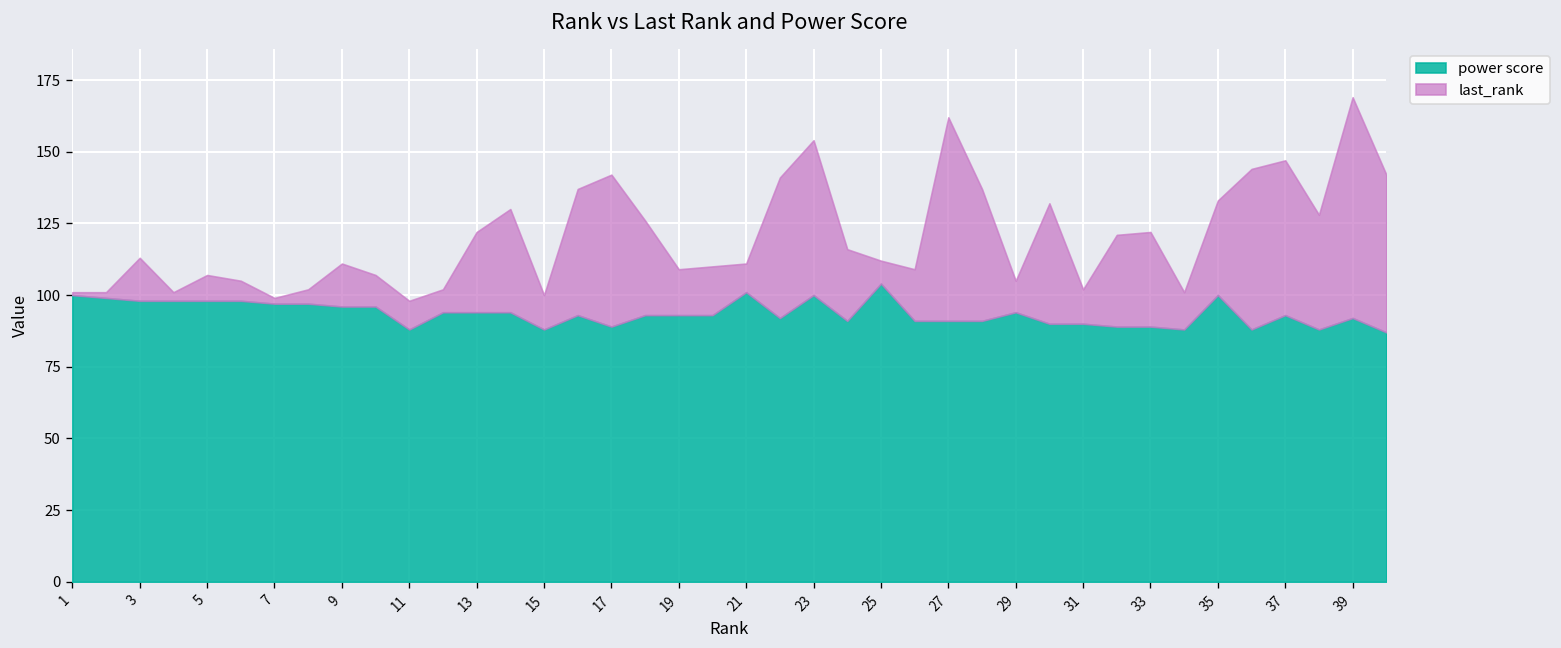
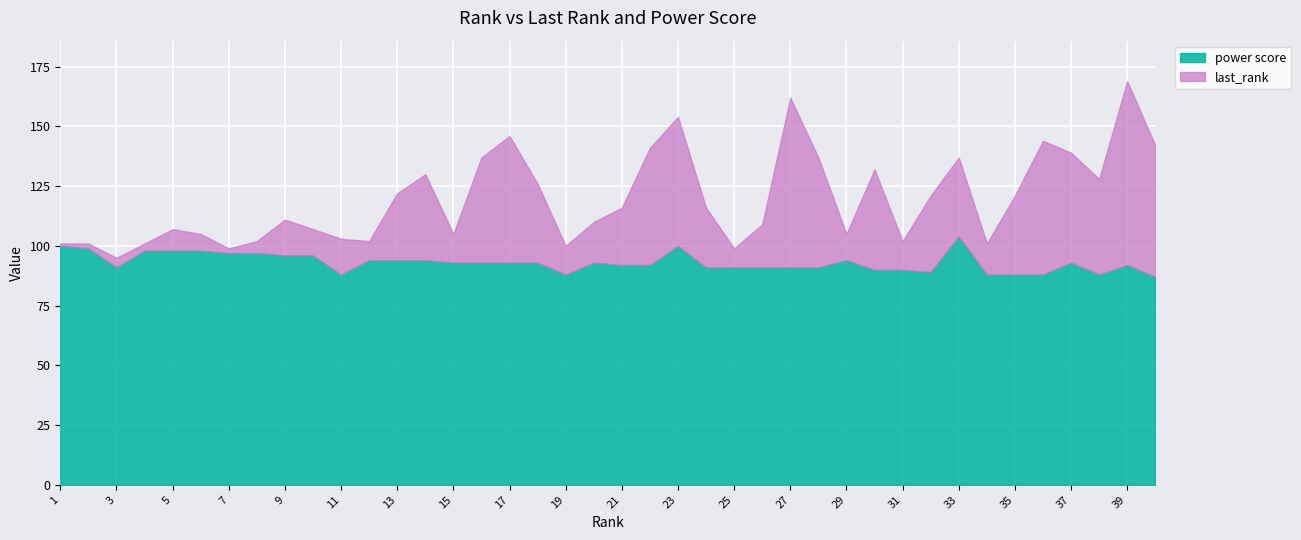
power score, 3: 98 -> 91
last_rank, 3: 15 -> 4
last_rank, 11: 10 -> 15
power score, 15: 88 -> 93
power score, 17: 89 -> 93
power score, 19: 93 -> 88
last_rank, 19: 16 -> 12
power score, 21: 101 -> 92
last_rank, 21: 10 -> 24
power score, 25: 104 -> 91
power score, 33: 89 -> 104
power score, 35: 100 -> 88
last_rank, 37: 54 -> 46
